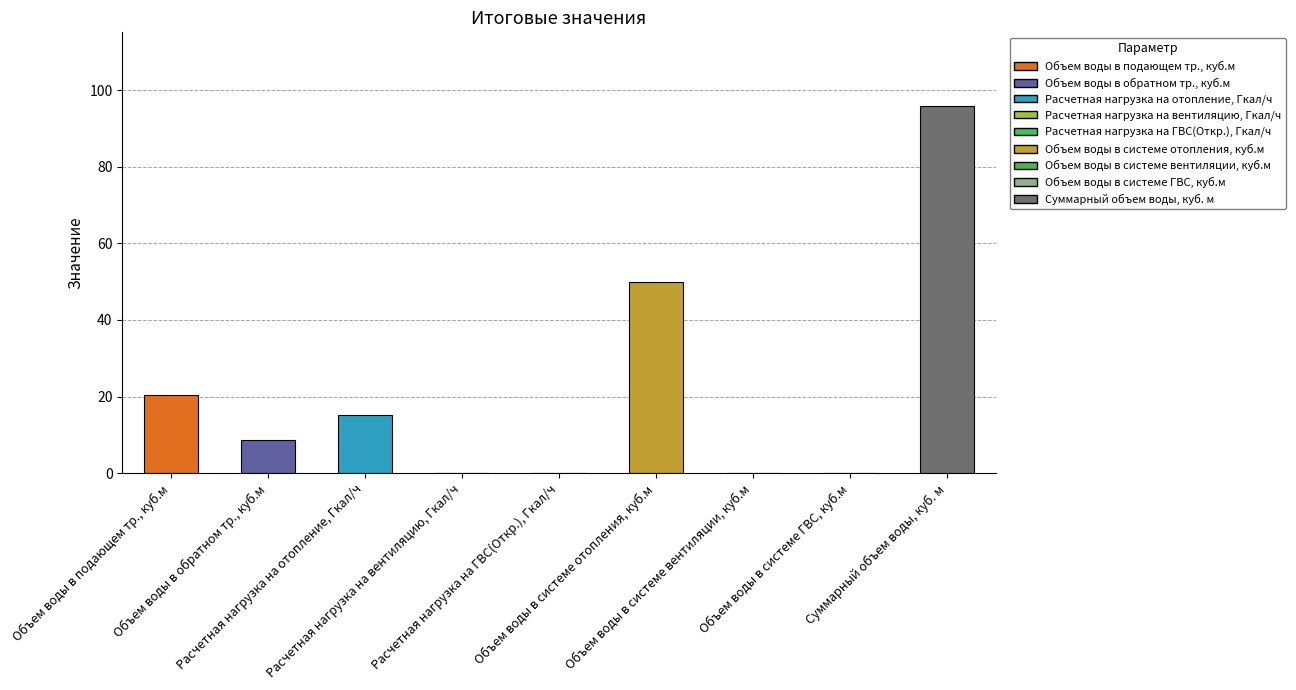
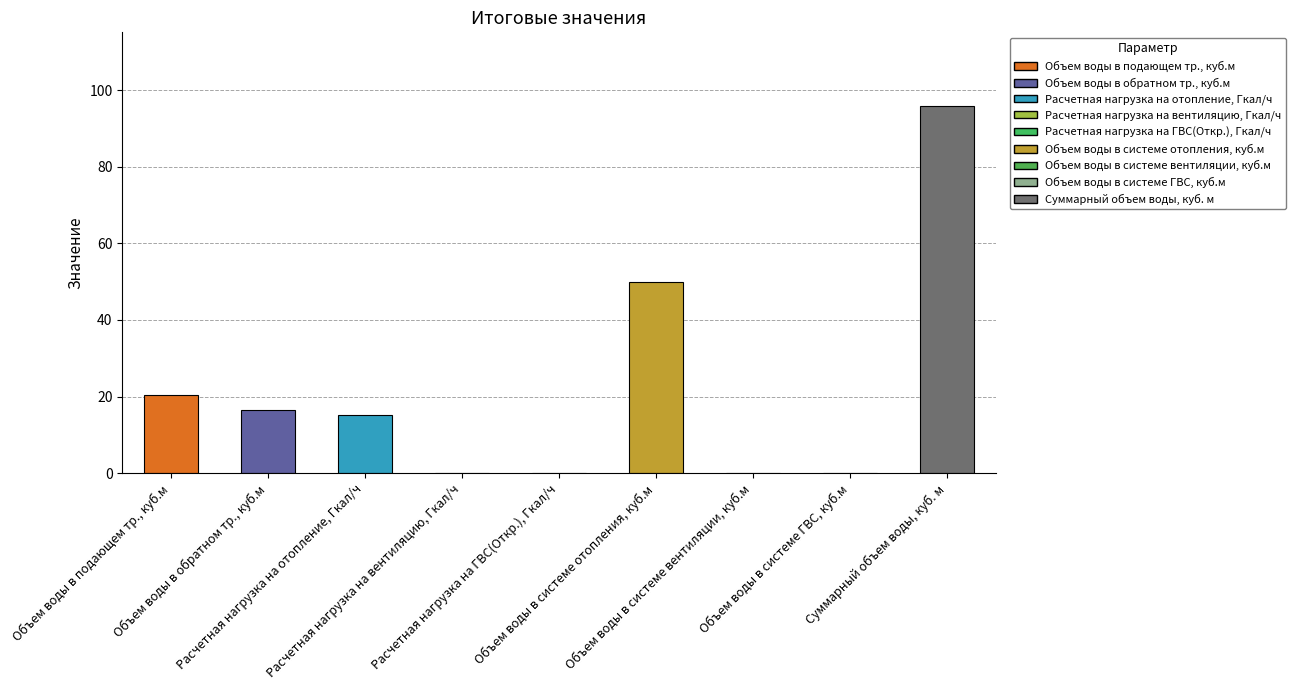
Объем воды в обратном тр., куб.м: 9 -> 16
